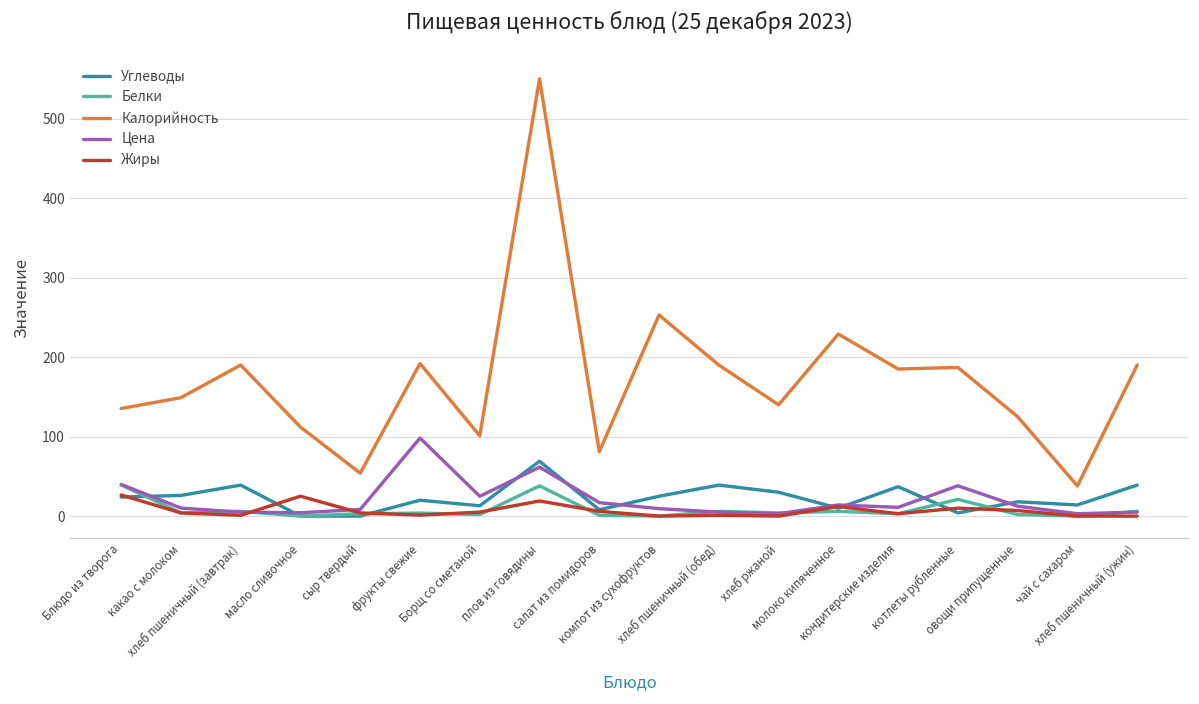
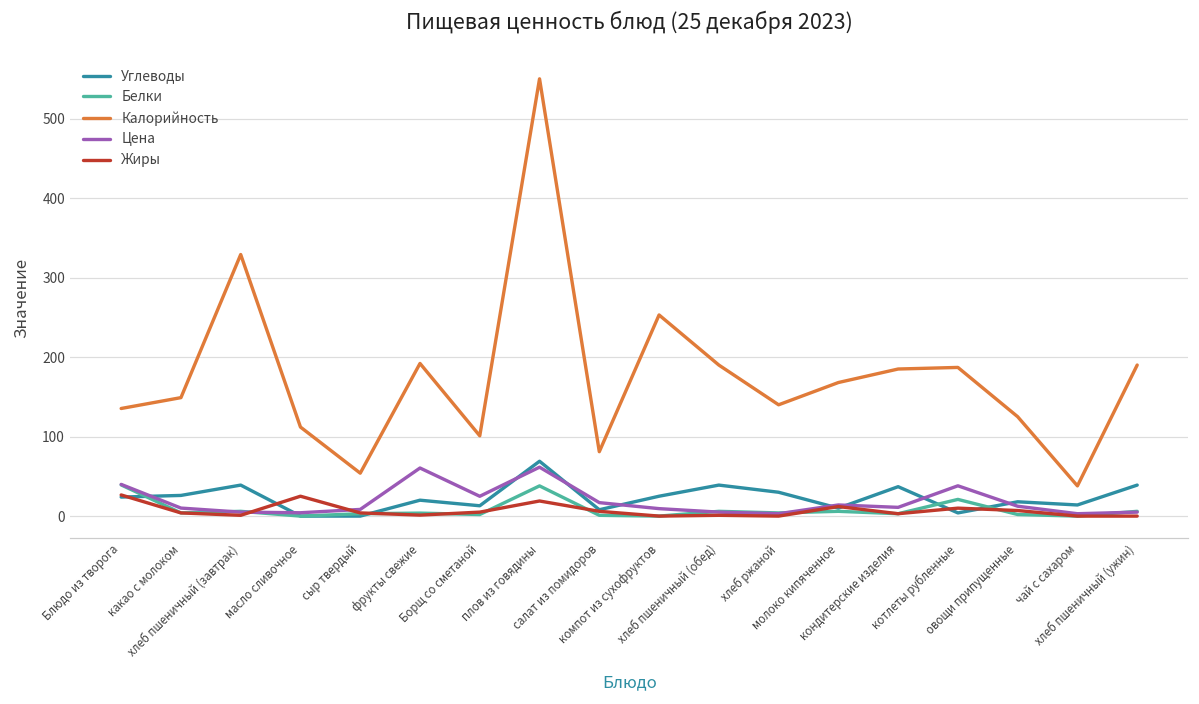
Калорийность, хлеб пшеничный (завтрак): 190 -> 330
Цена, фрукты свежие: 100 -> 60
Калорийность, молоко кипяченное: 230 -> 170
